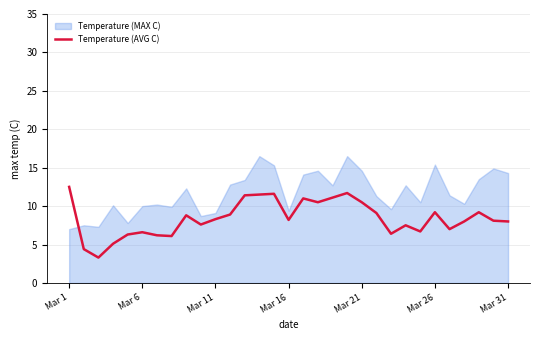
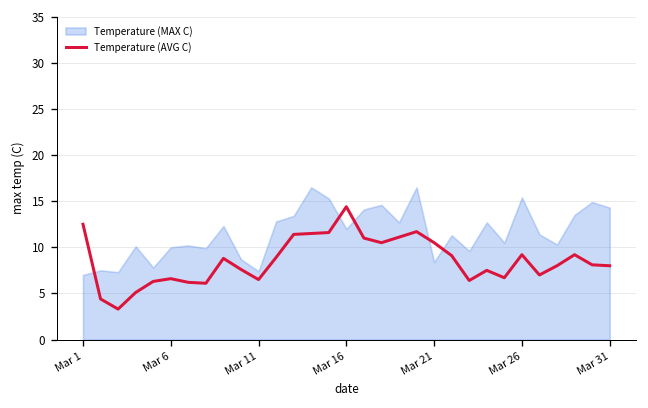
Temperature (AVG C), Mar 11: 8 -> 7
Temperature (MAX C), Mar 11: 9 -> 7
Temperature (AVG C), Mar 16: 8 -> 14
Temperature (MAX C), Mar 16: 9 -> 12
Temperature (MAX C), Mar 21: 15 -> 8
